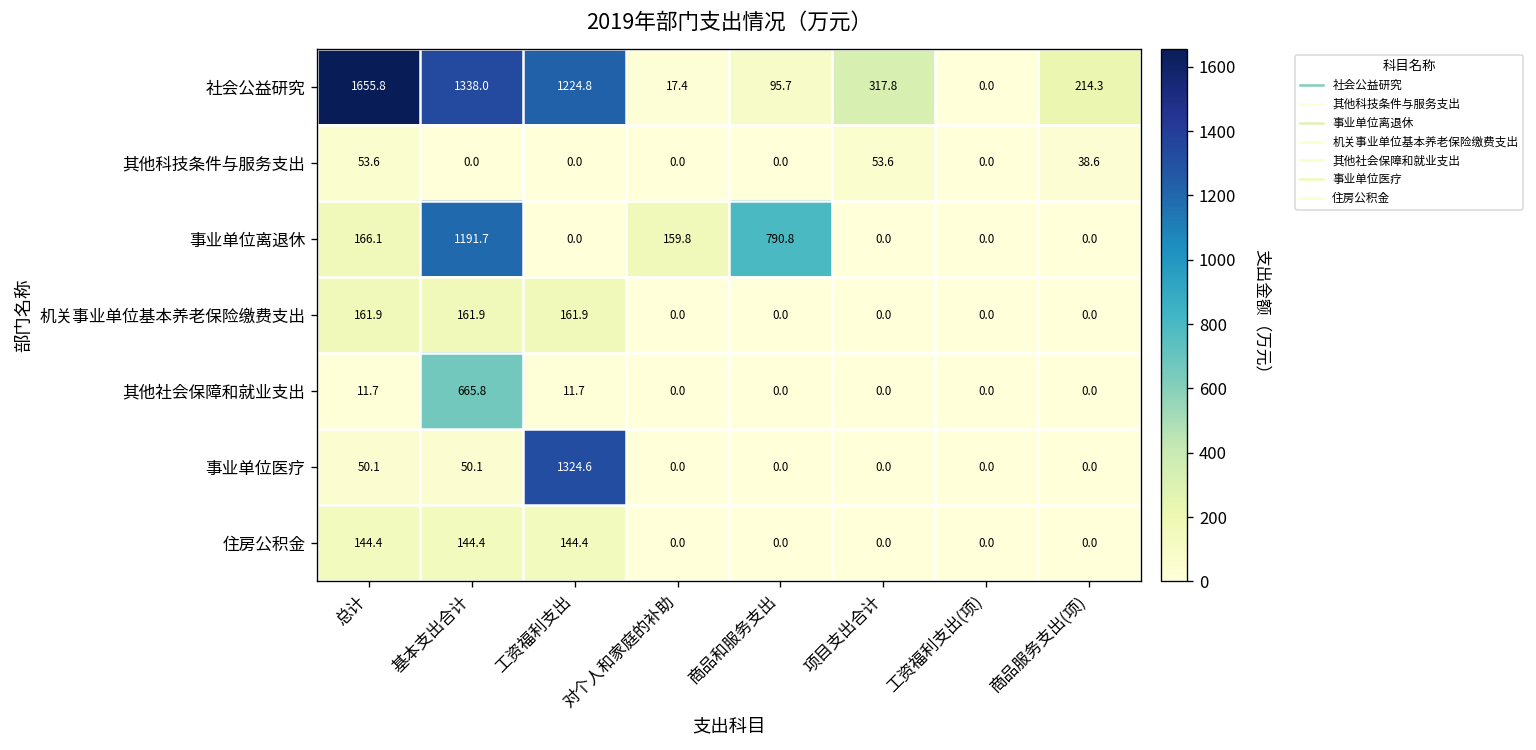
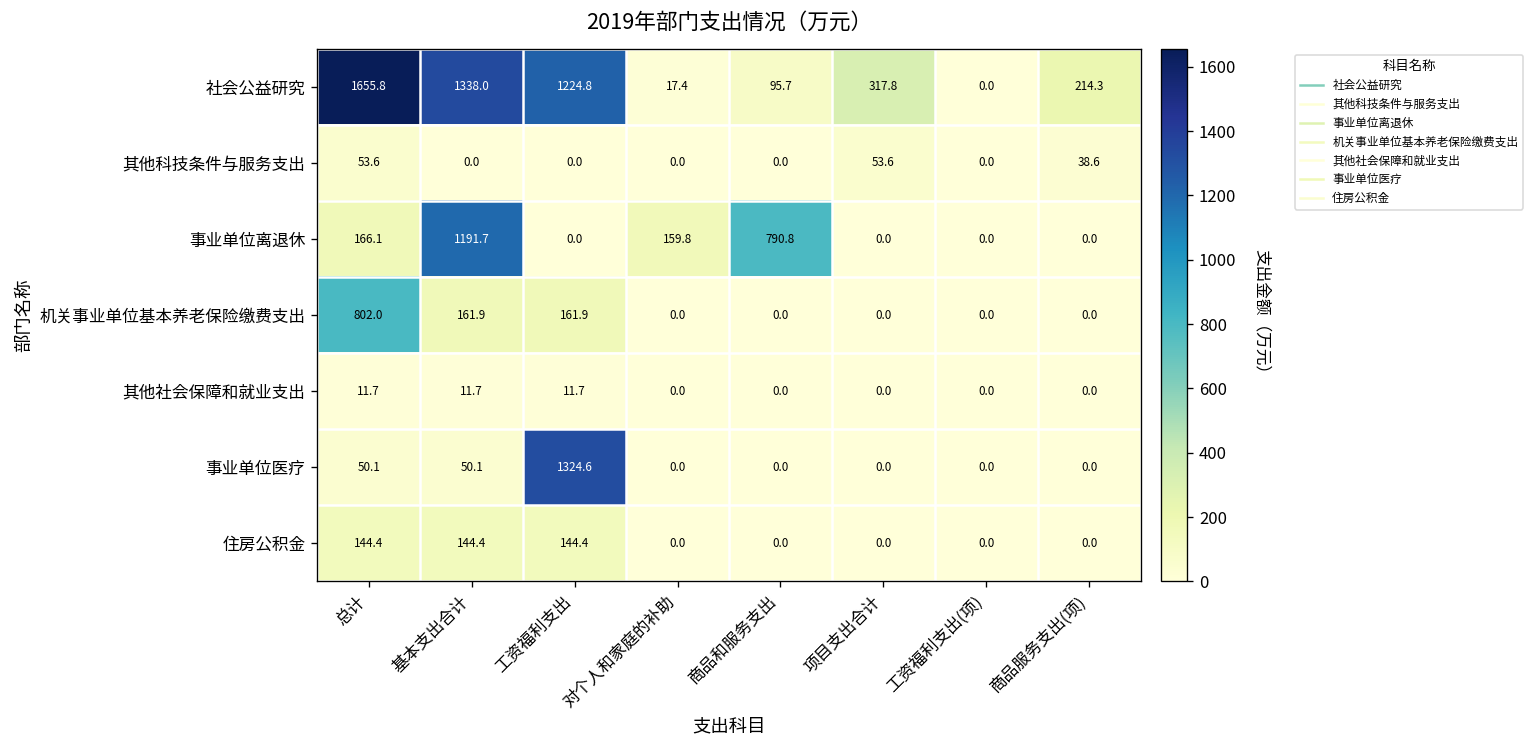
机关事业单位基本养老保险缴费支出, 总计: 161.9 -> 802.0
其他社会保障和就业支出, 基本支出合计: 665.8 -> 11.7
